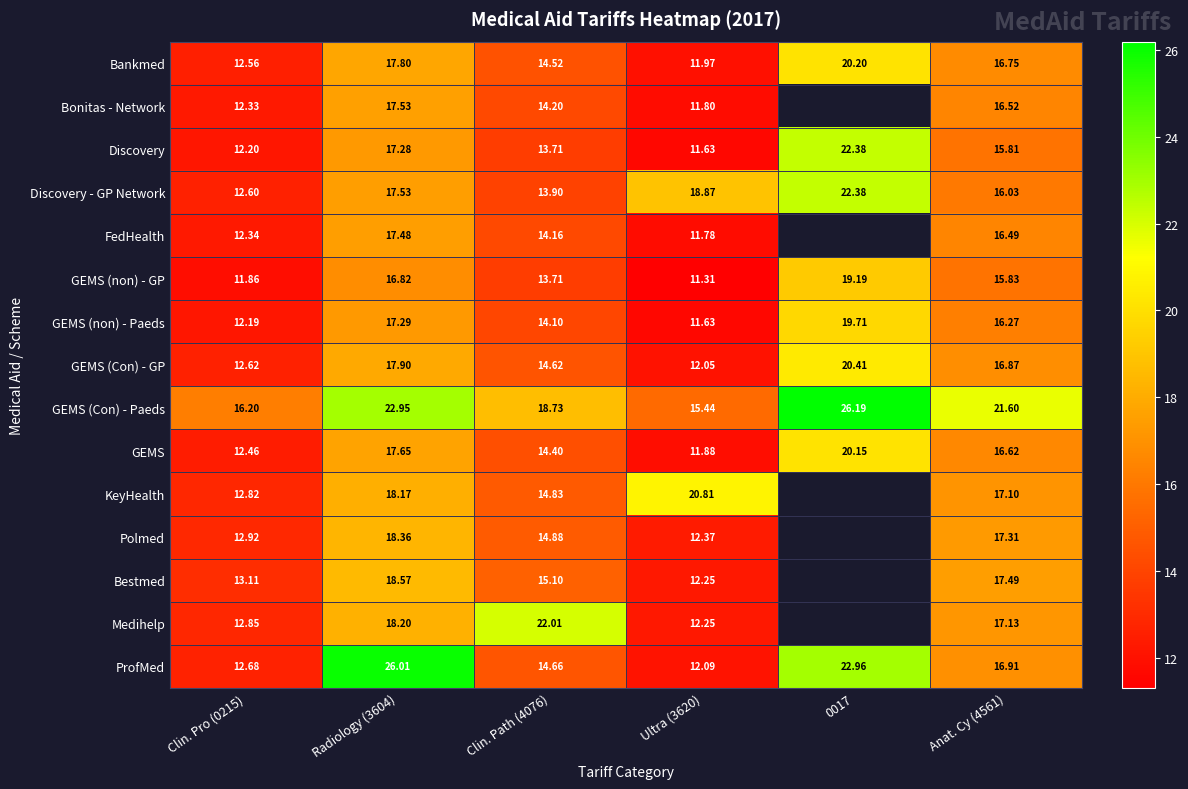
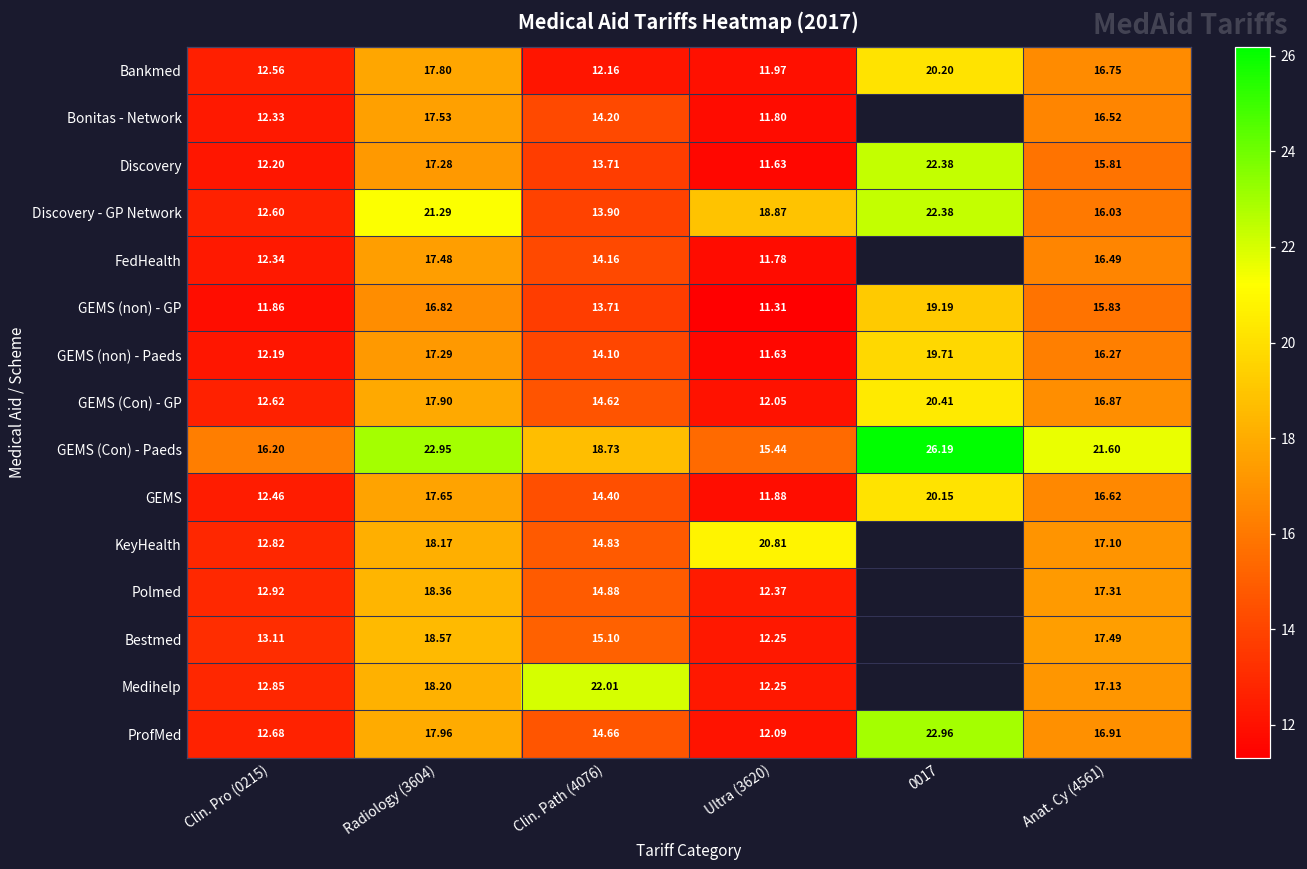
Bankmed, Clin. Path (4076): 14.52 -> 12.16
Discovery - GP Network, Radiology (3604): 17.53 -> 21.29
ProfMed, Radiology (3604): 26.01 -> 17.96
